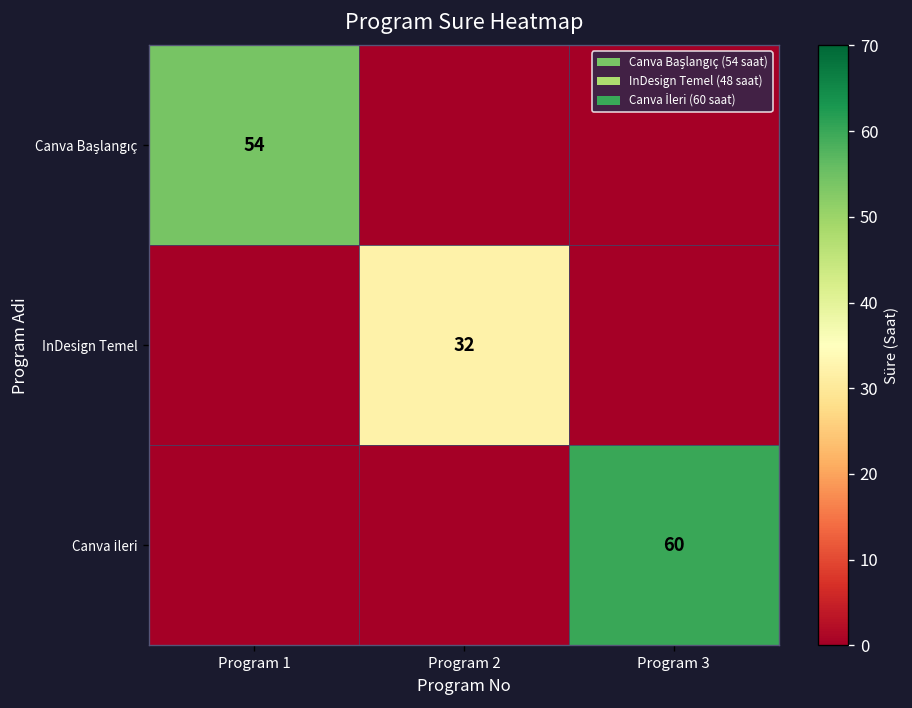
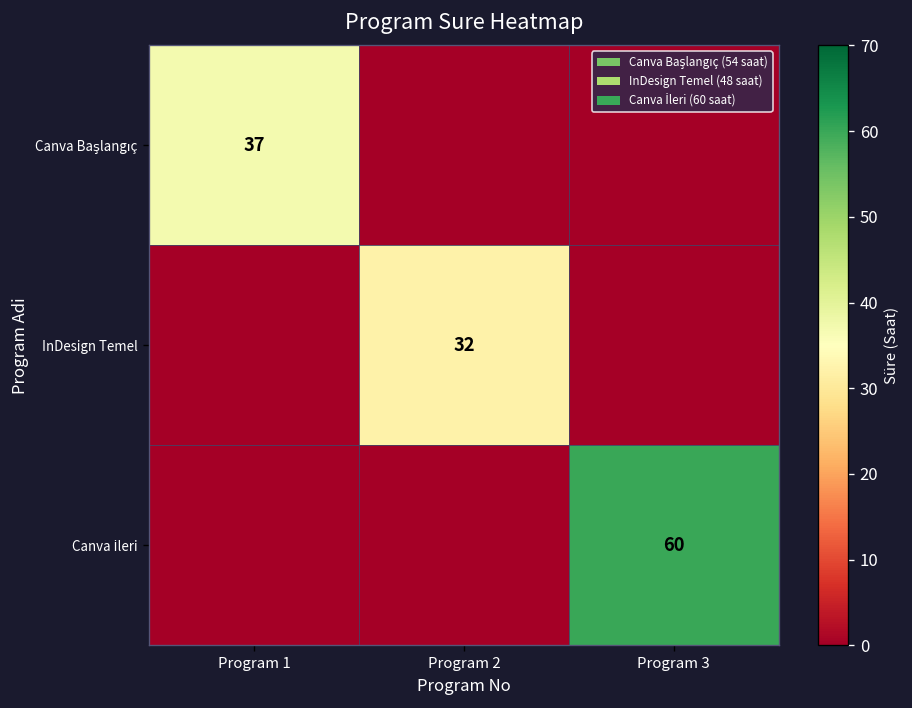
Canva Başlangıç, Program 1: 54 -> 37
